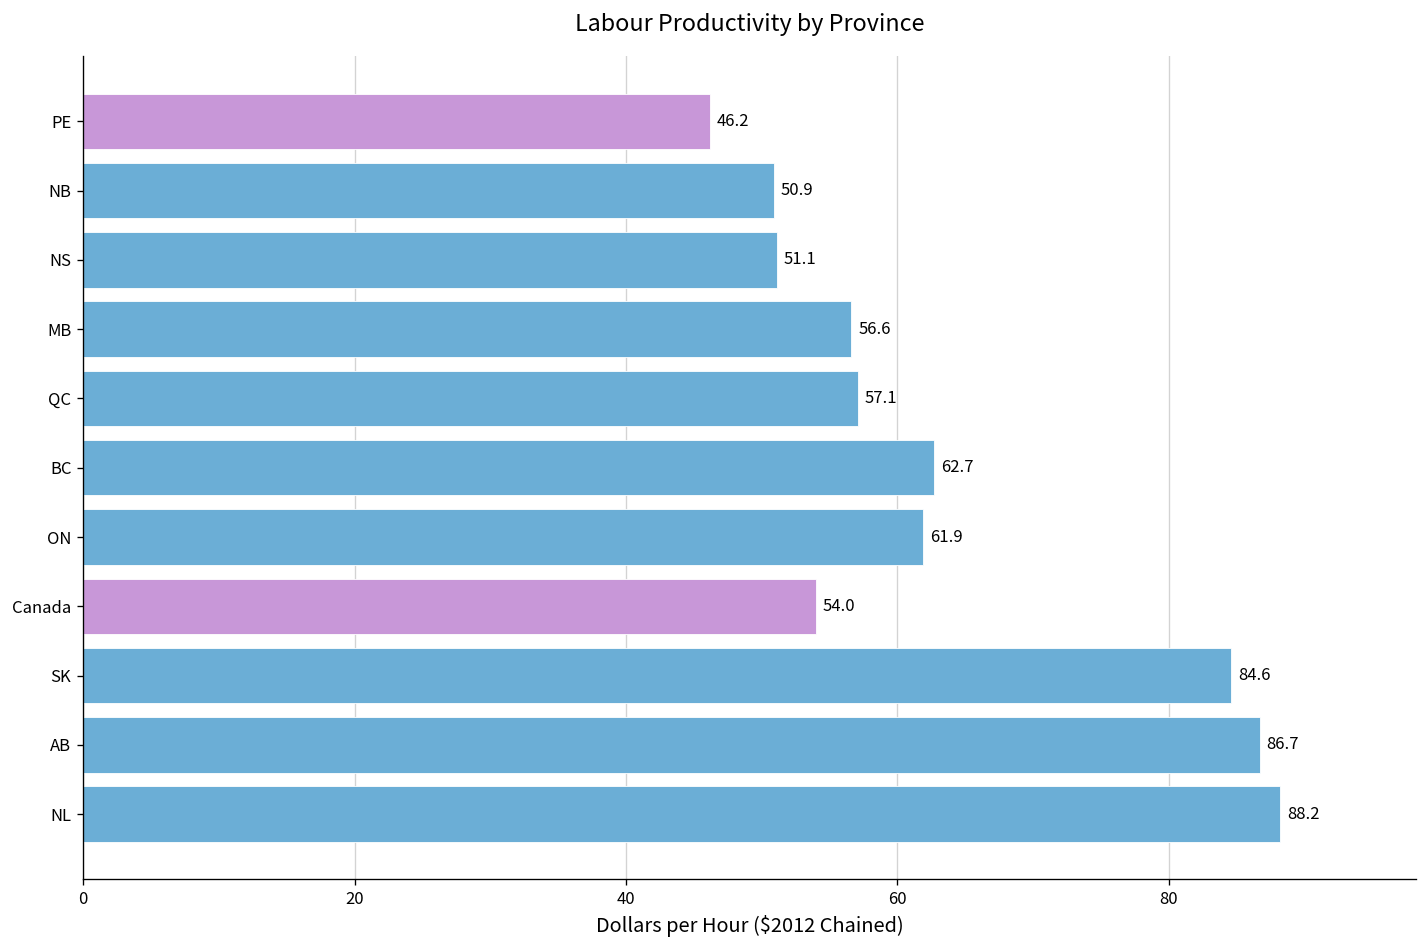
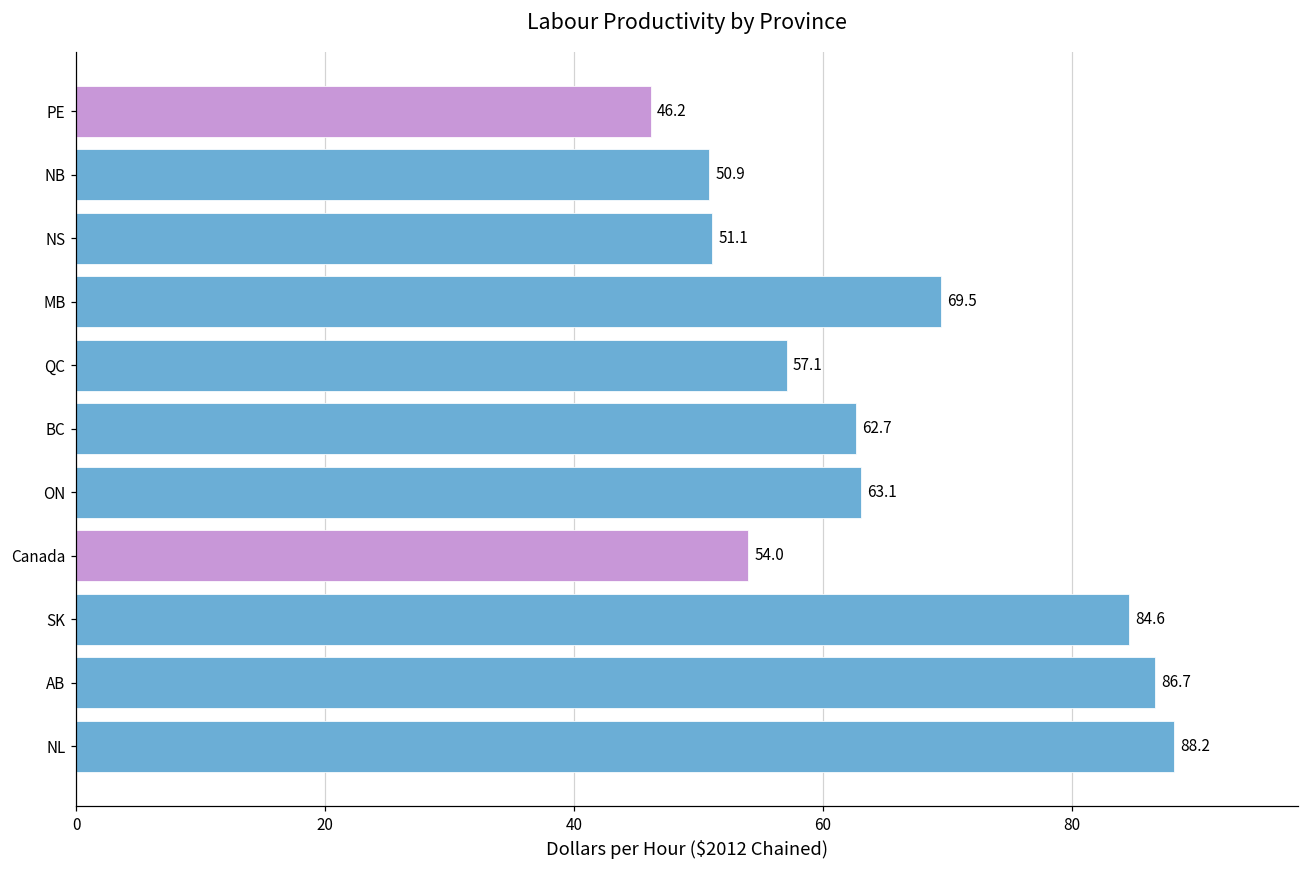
MB: 56.6 -> 69.5
ON: 61.9 -> 63.1
